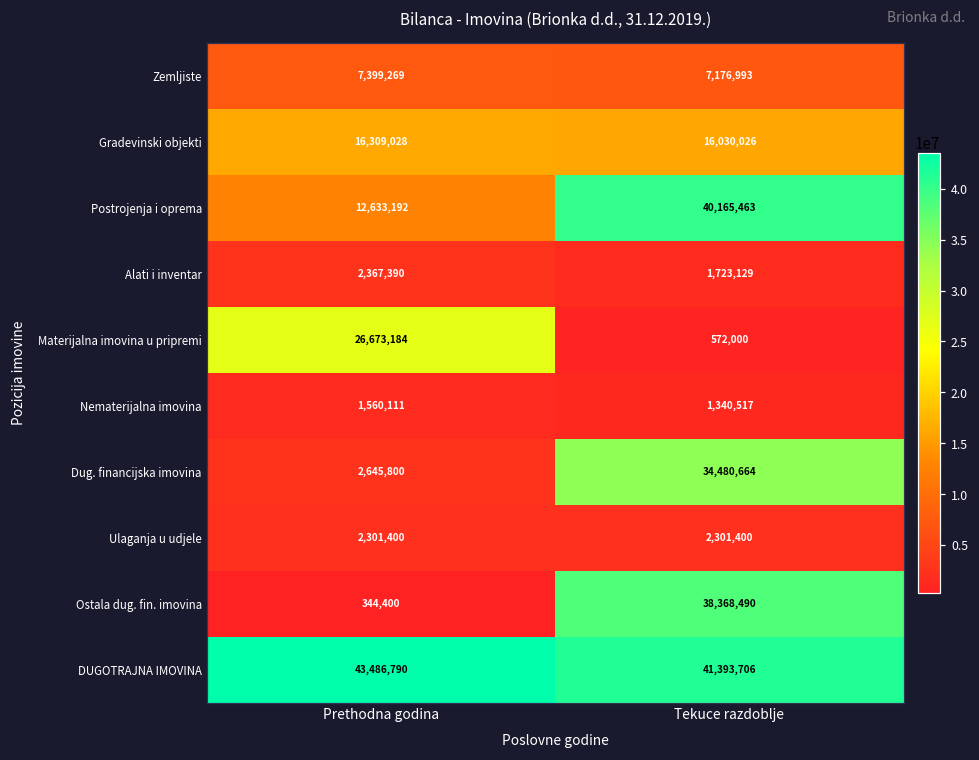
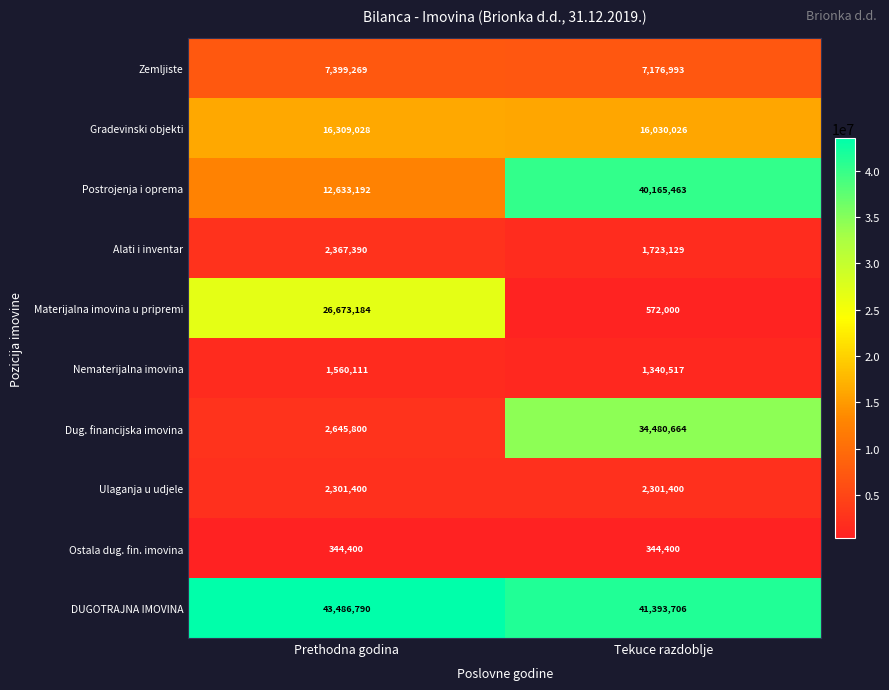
Ostala dug. fin. imovina, Tekuce razdoblje: 38,368,490 -> 344,400
